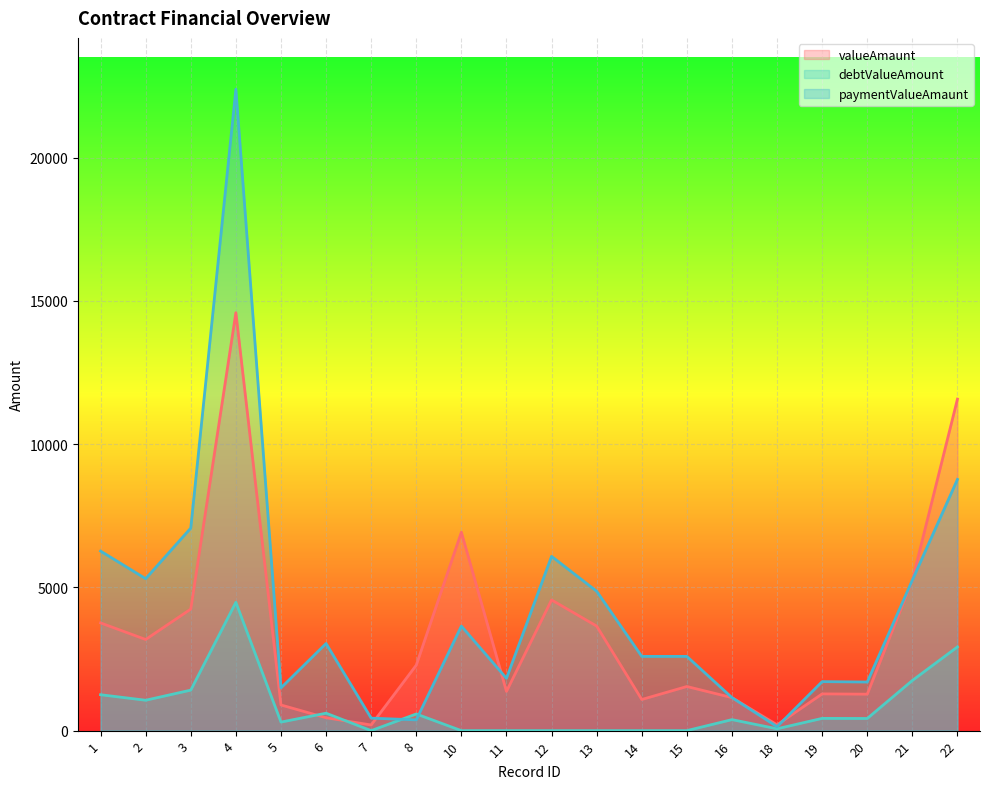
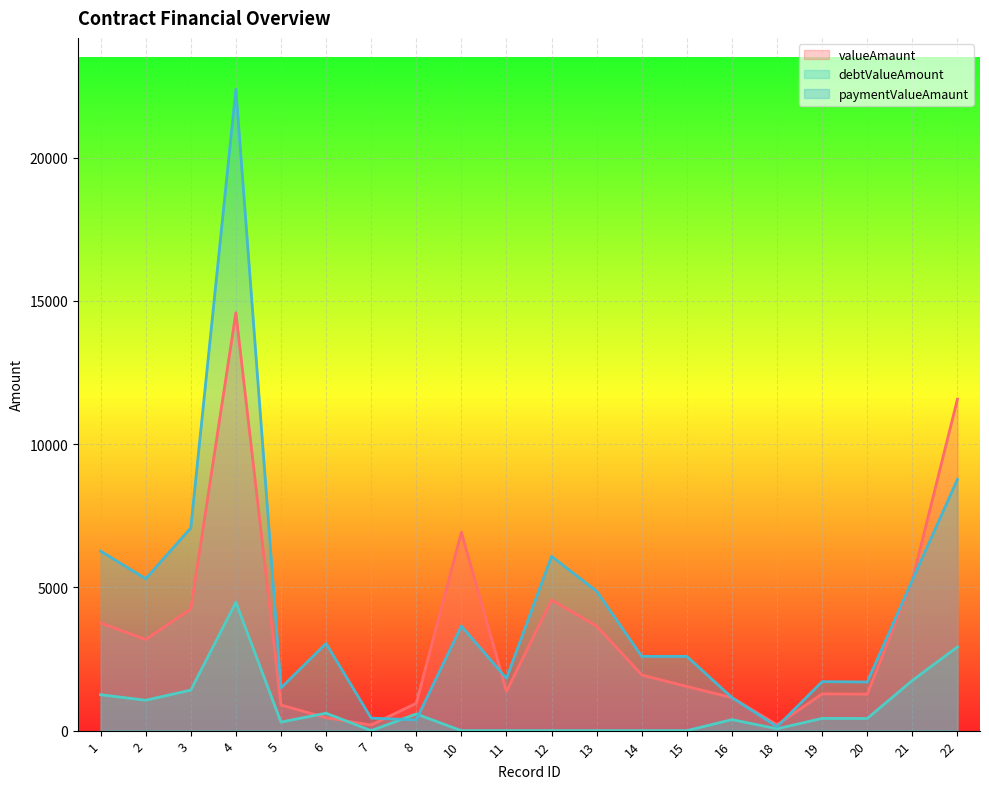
valueAmaunt, 8: 2300 -> 1000
valueAmaunt, 14: 1100 -> 1900
